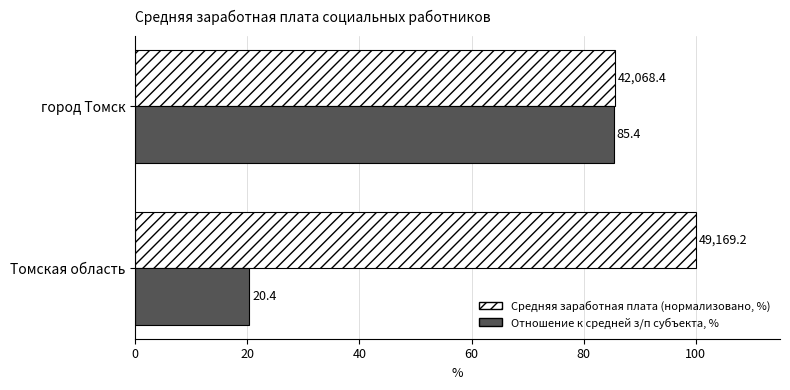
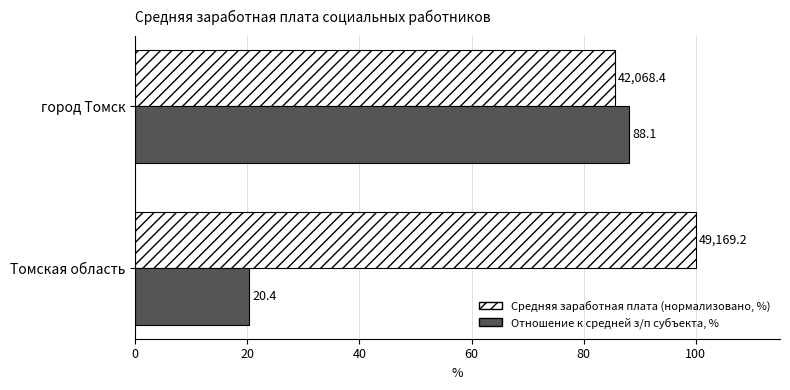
Отношение к средней з/п субъекта, %, город Томск: 85.4 -> 88.1
